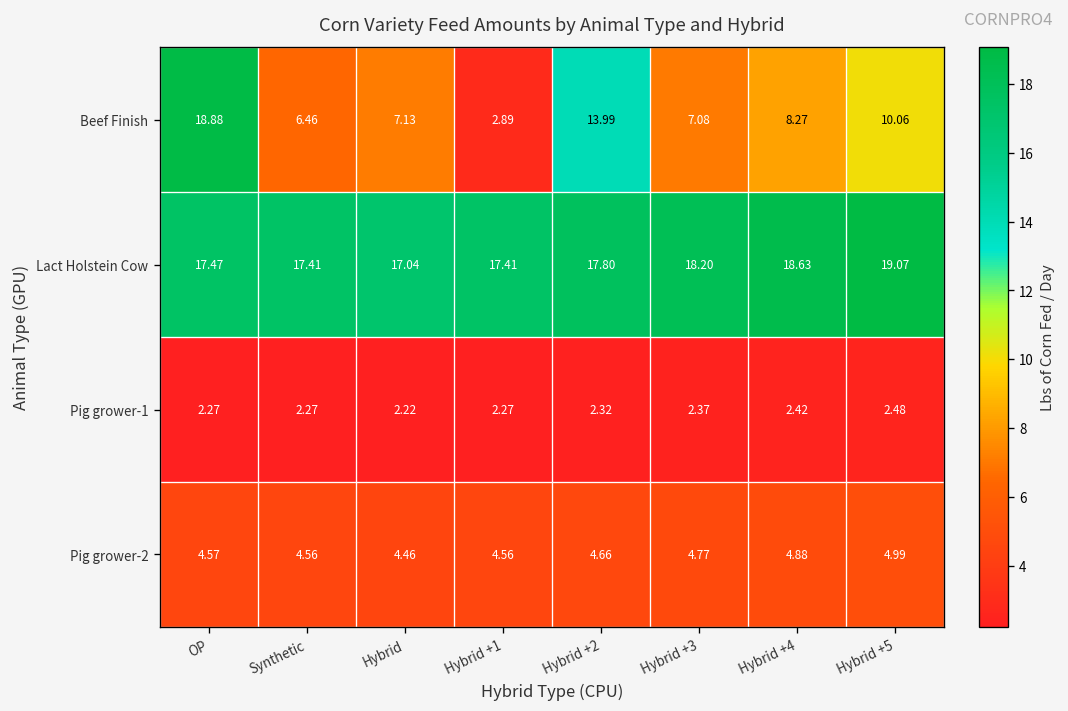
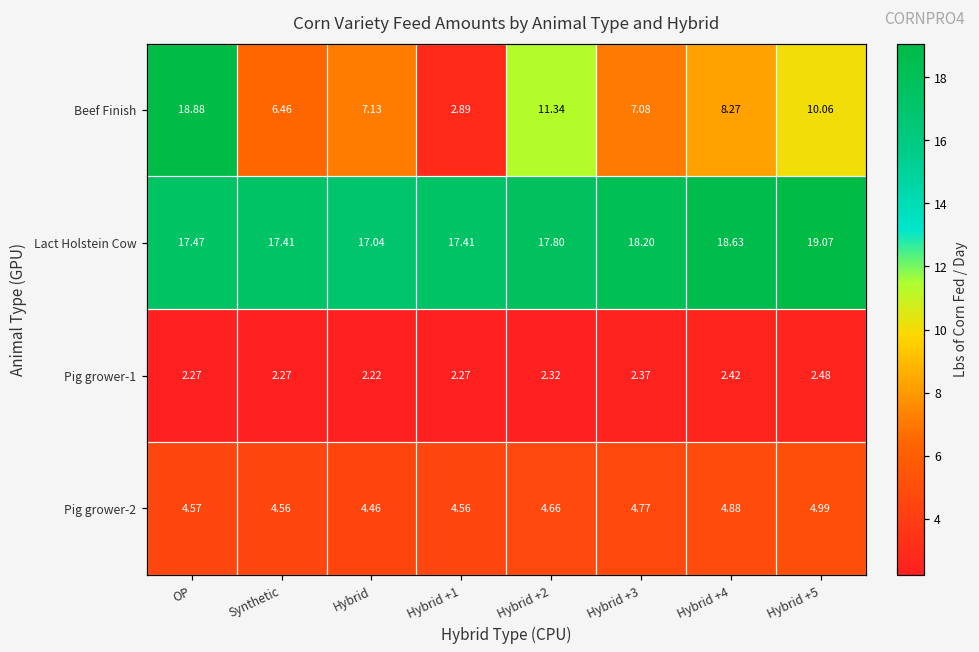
Beef Finish, Hybrid +2: 13.99 -> 11.34
